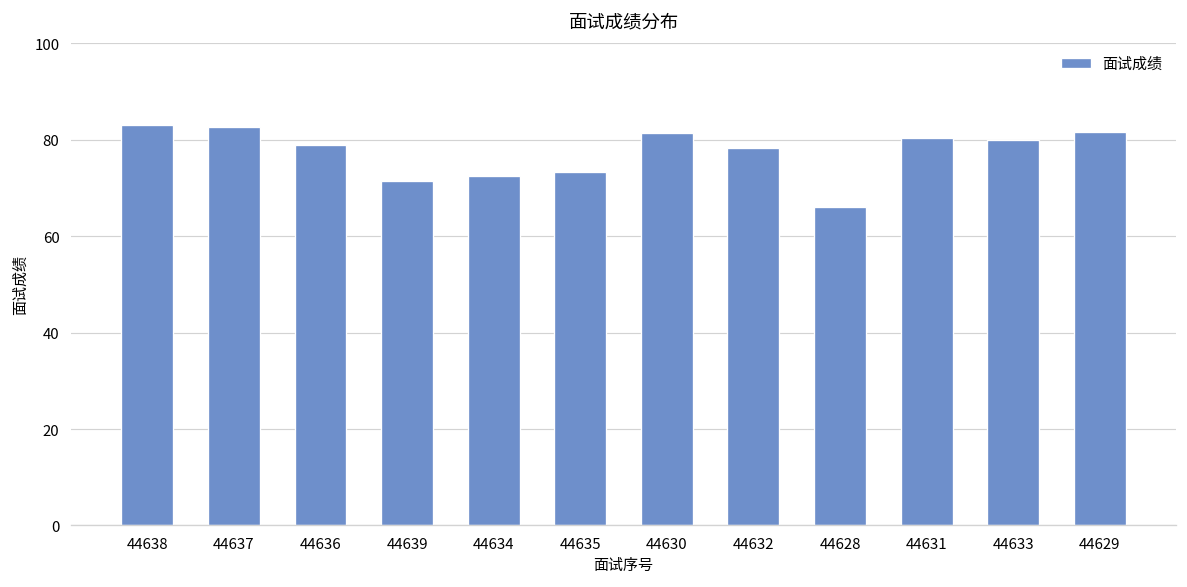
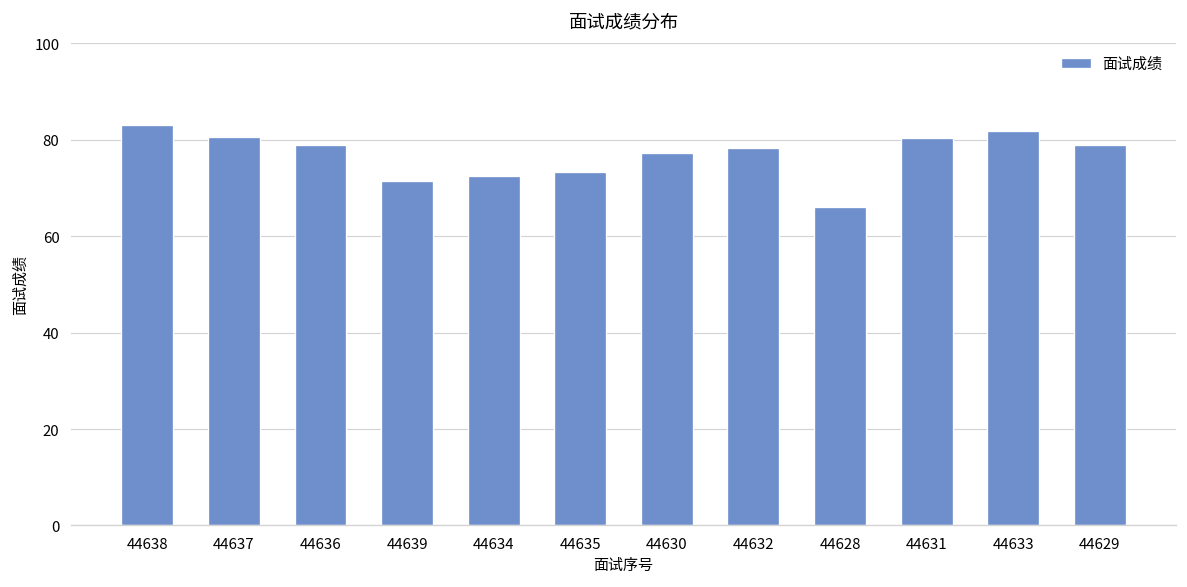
44637: 83 -> 81
44630: 81 -> 77
44633: 80 -> 82
44629: 82 -> 79
